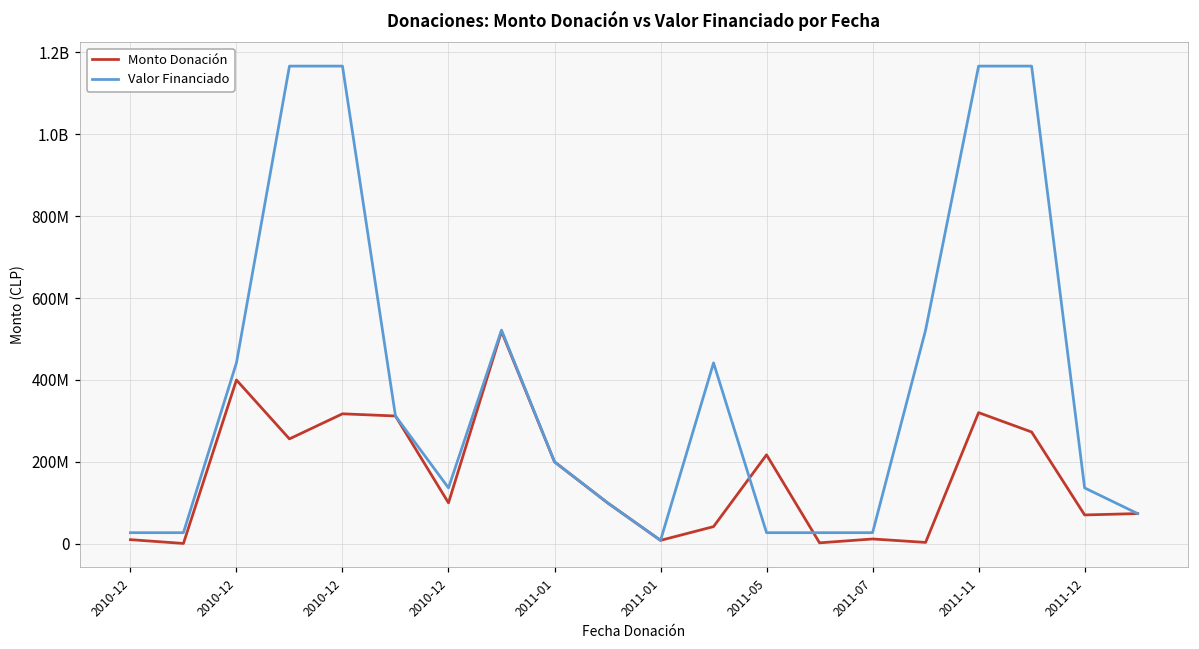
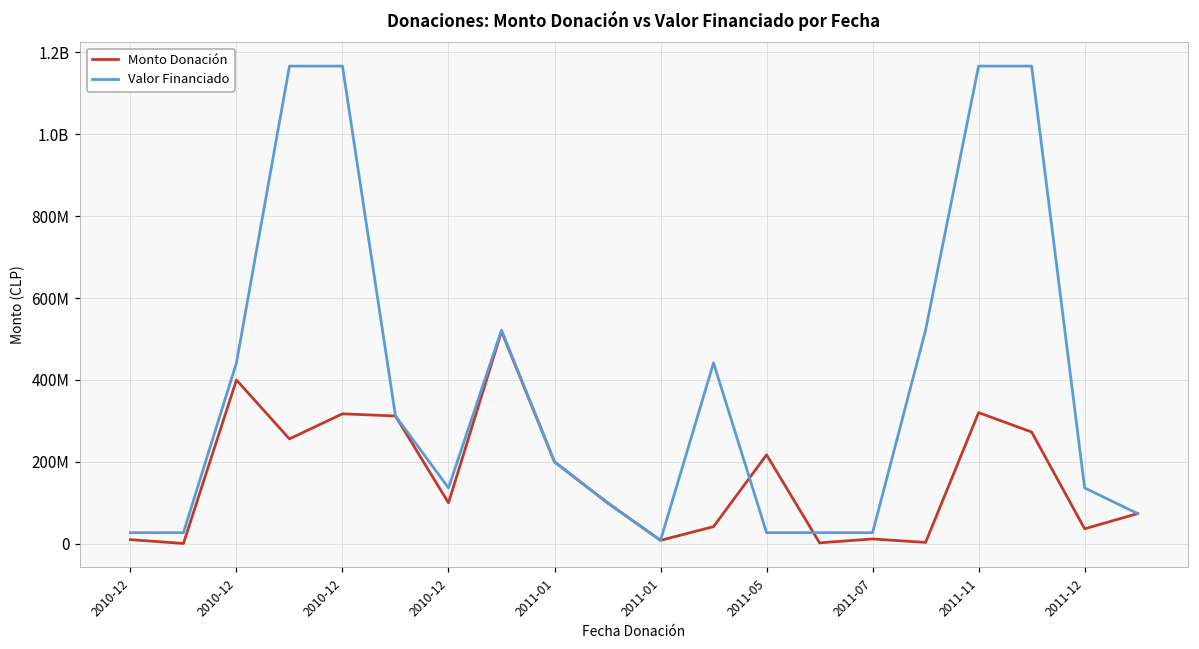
Monto Donación, 2011-12: 70000000 -> 40000000
